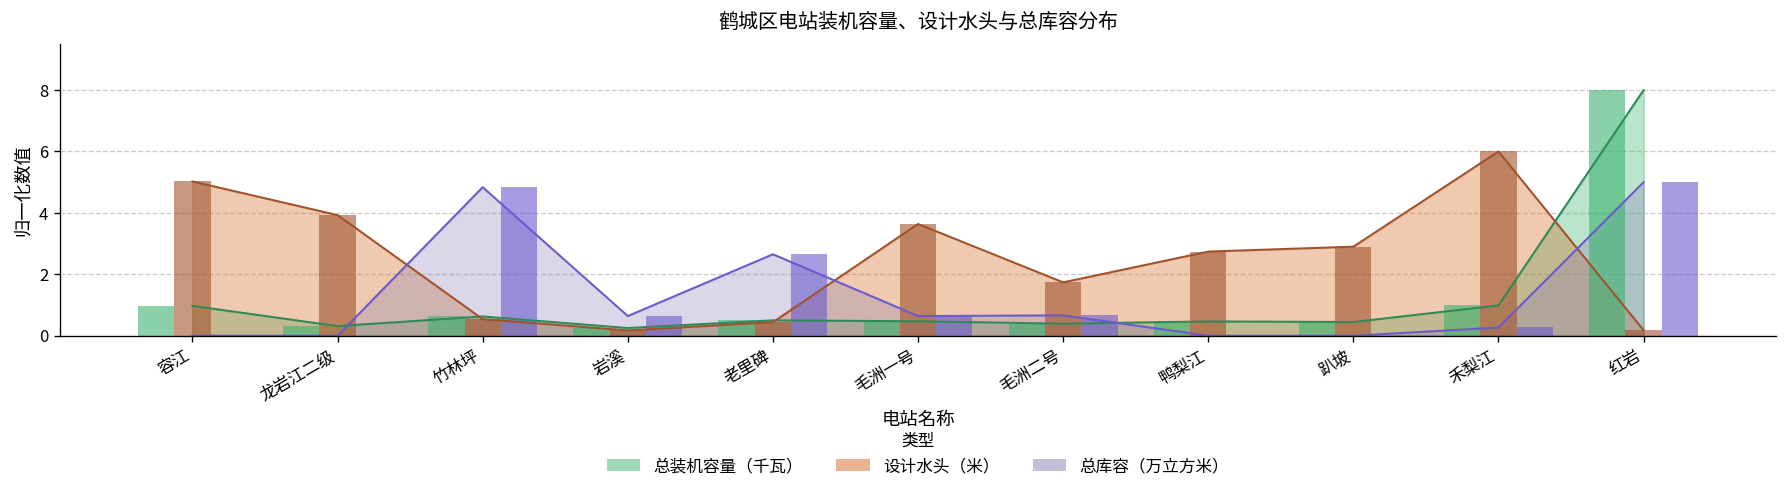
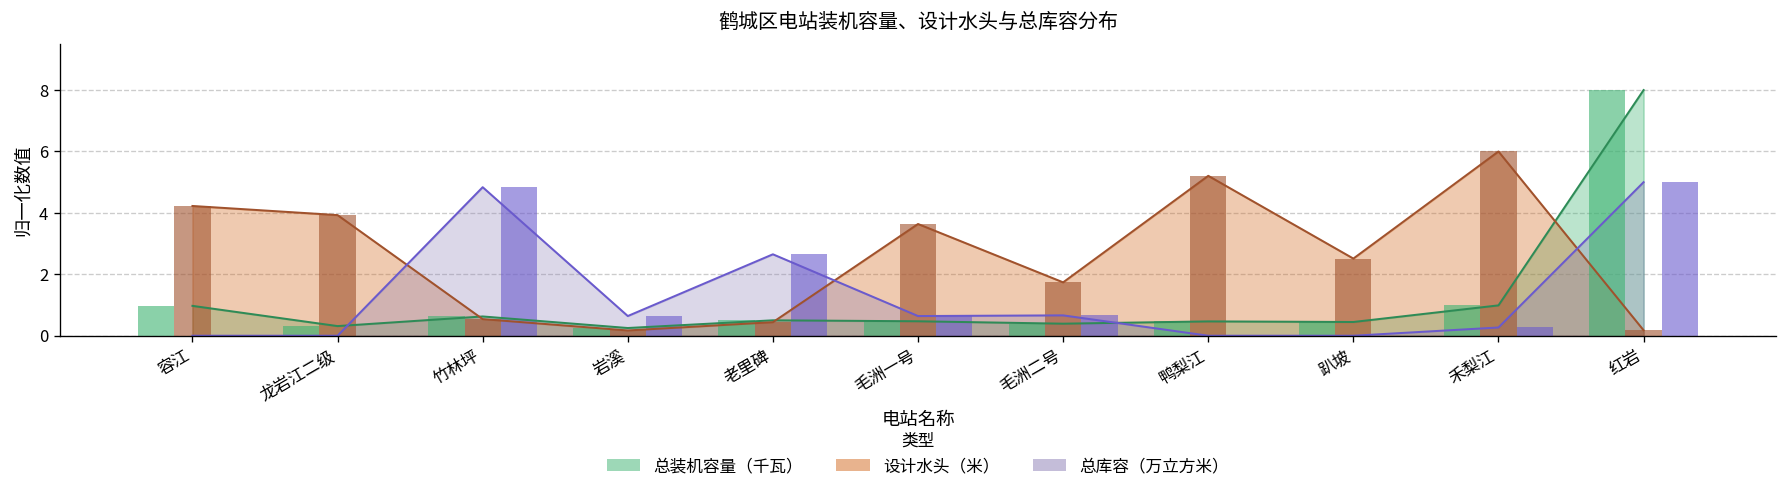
设计水头（米）, 容江: 5.0 -> 4.2
设计水头（米）, 鸭梨江: 2.7 -> 5.2
设计水头（米）, 趴坡: 2.9 -> 2.5
